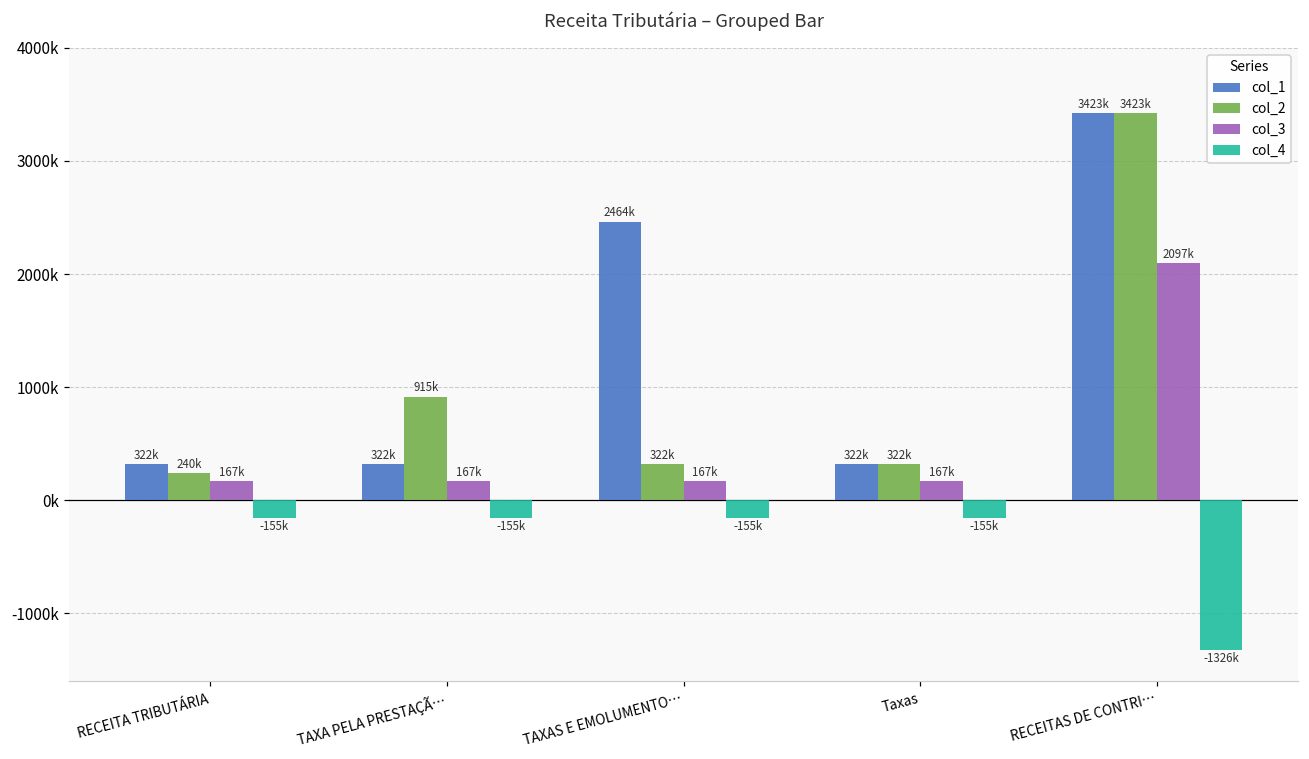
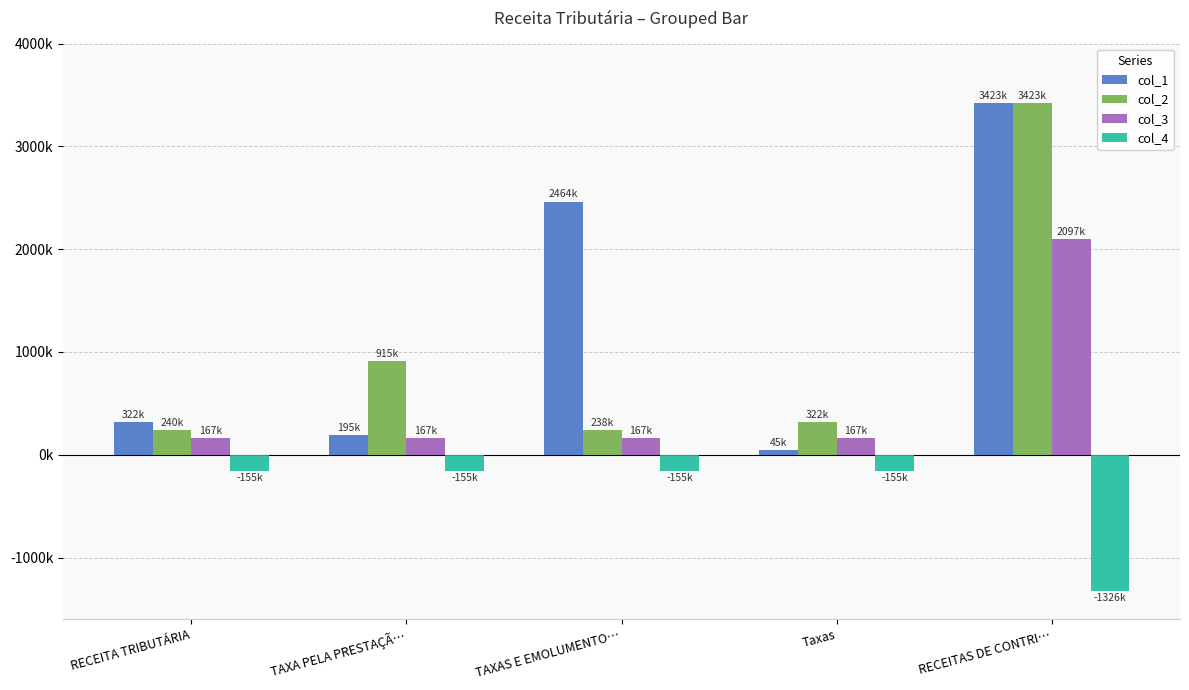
col_1, TAXA PELA PRESTAÇÃ…: 322k -> 195k
col_2, TAXAS E EMOLUMENTO…: 322k -> 238k
col_1, Taxas: 322k -> 45k
